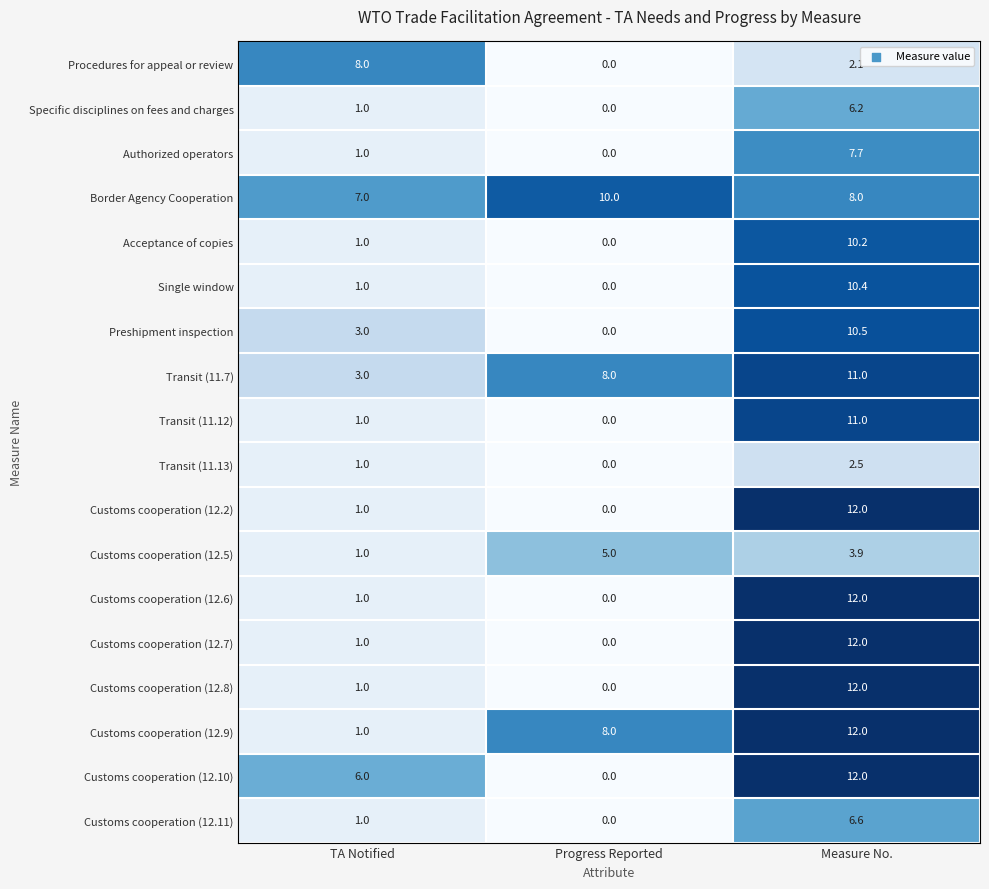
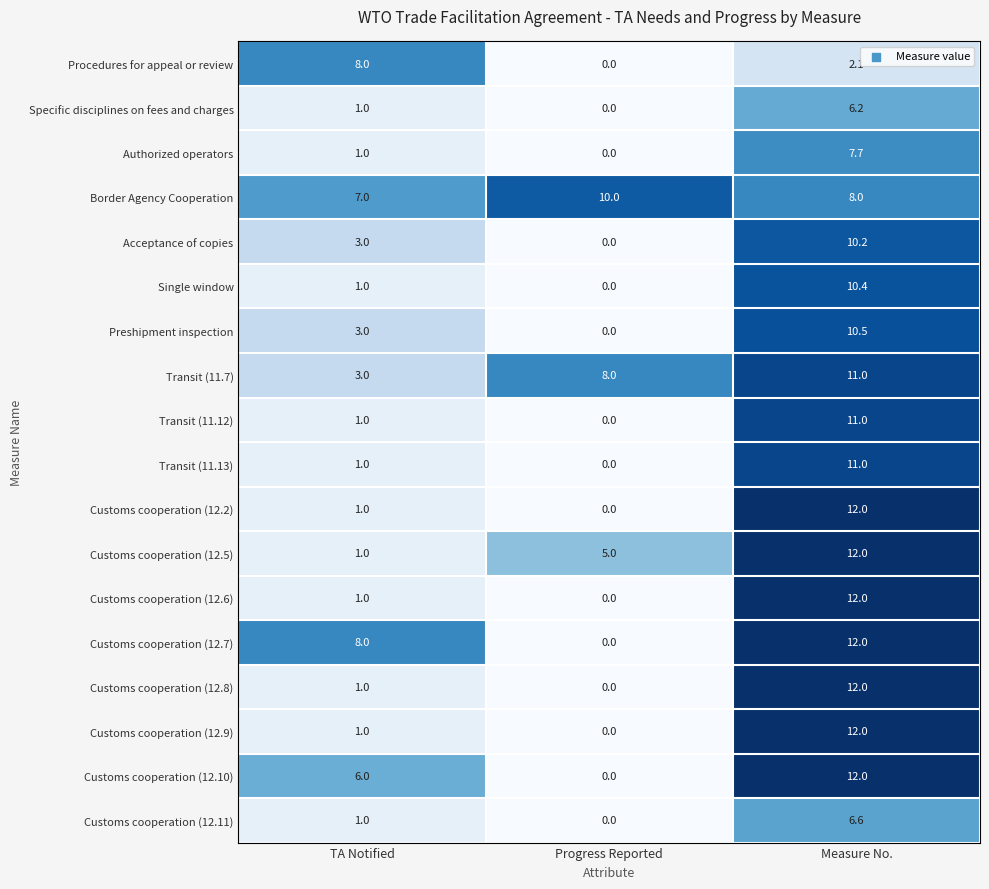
Acceptance of copies, TA Notified: 1.0 -> 3.0
Transit (11.13), Measure No.: 2.5 -> 11.0
Customs cooperation (12.5), Measure No.: 3.9 -> 12.0
Customs cooperation (12.7), TA Notified: 1.0 -> 8.0
Customs cooperation (12.9), Progress Reported: 8.0 -> 0.0
